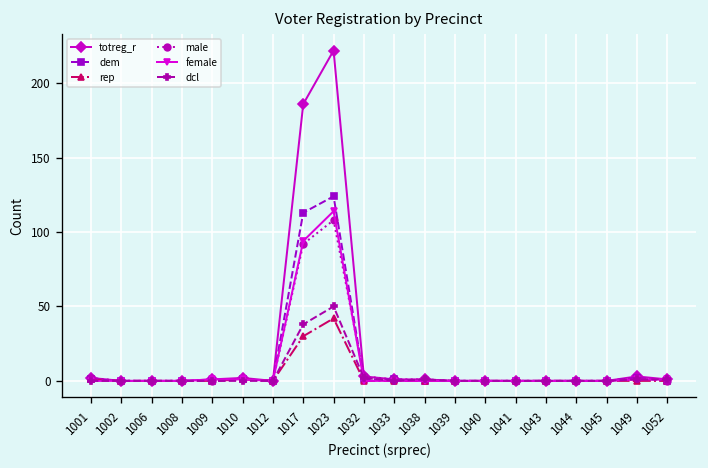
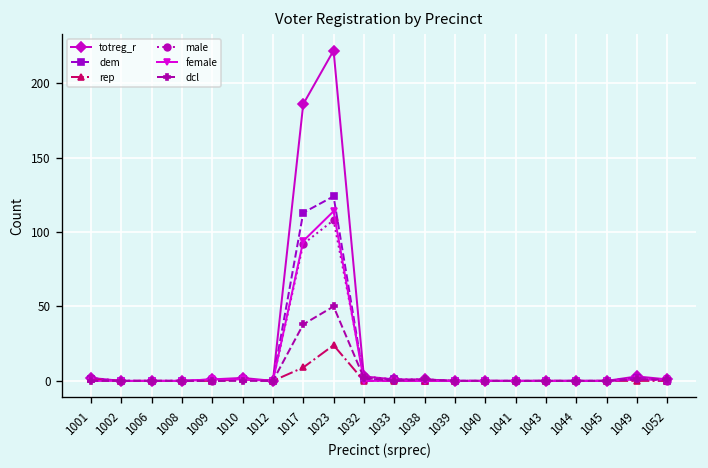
rep, 1017: 30 -> 9
rep, 1023: 42 -> 24
